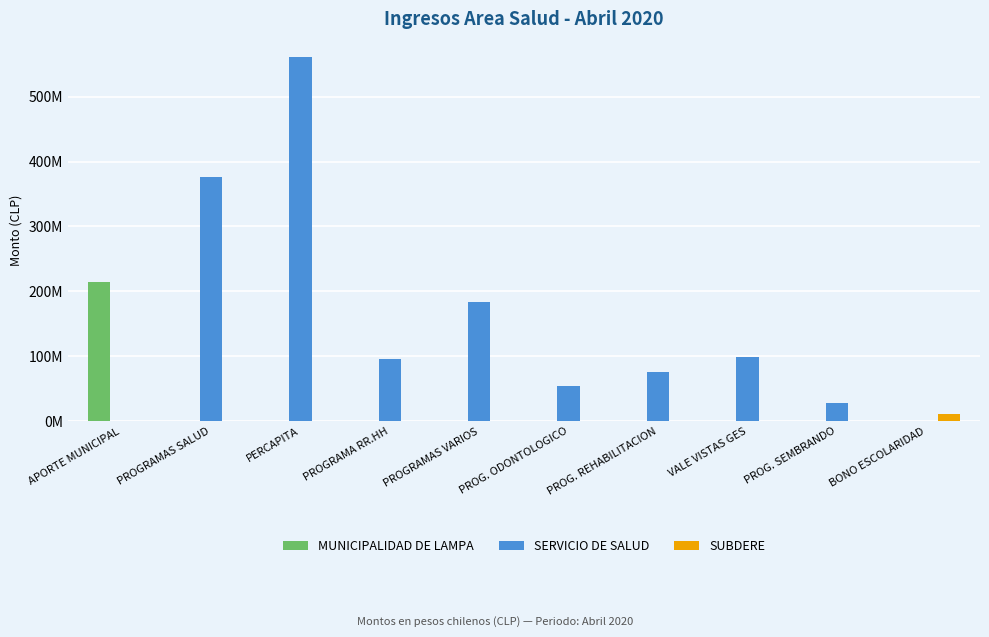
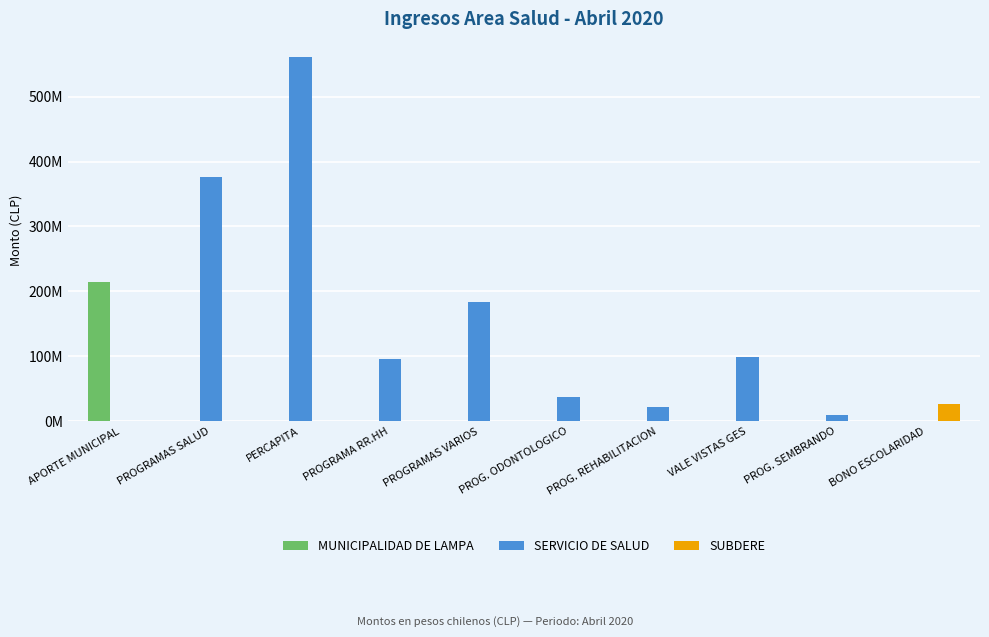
SERVICIO DE SALUD, PROG. ODONTOLOGICO: 50000000 -> 40000000
SERVICIO DE SALUD, PROG. REHABILITACION: 80000000 -> 20000000
SERVICIO DE SALUD, PROG. SEMBRANDO: 30000000 -> 10000000
SUBDERE, BONO ESCOLARIDAD: 10000000 -> 30000000
